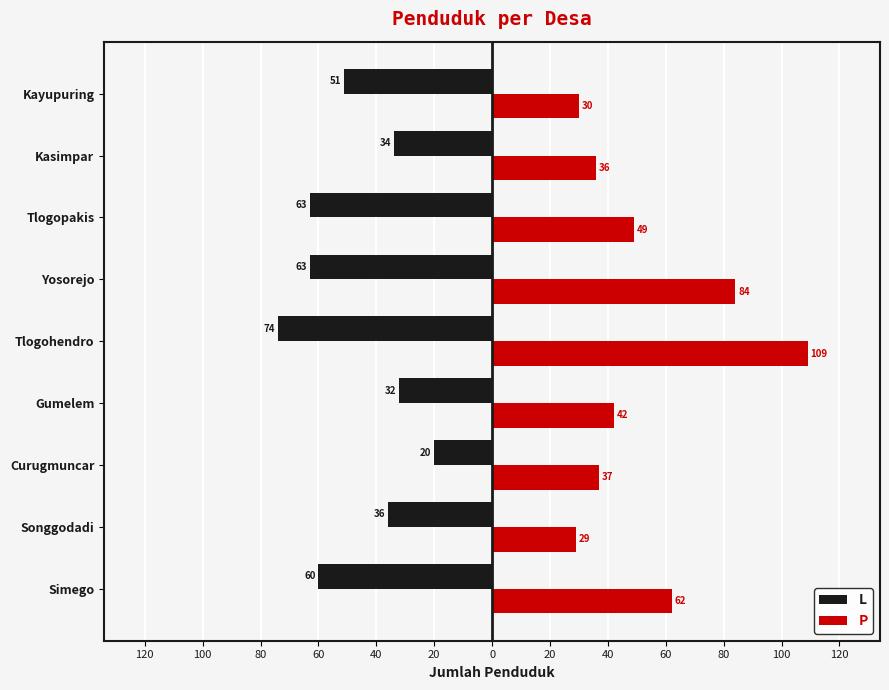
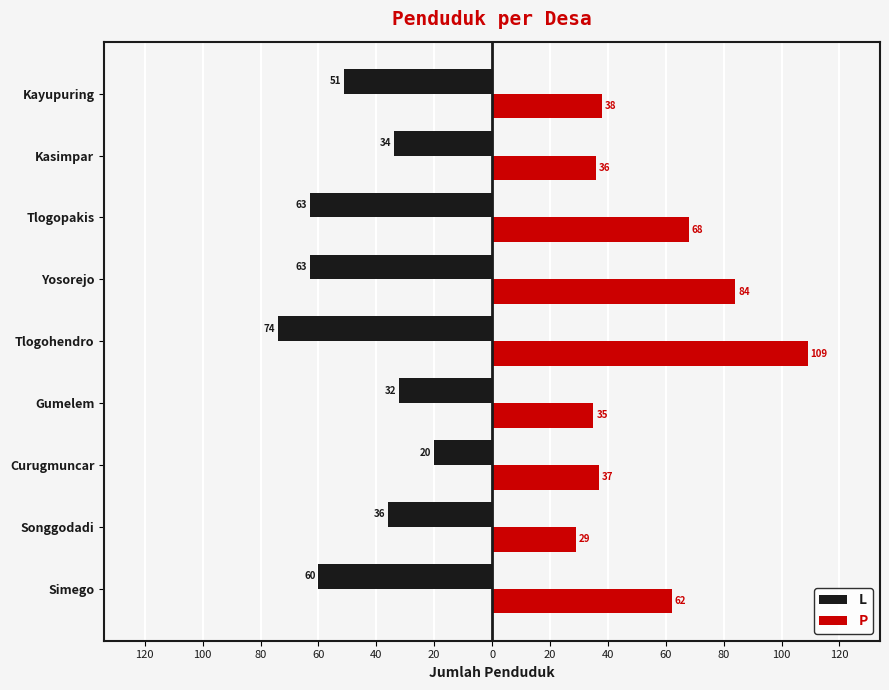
P, Kayupuring: 30 -> 38
P, Tlogopakis: 49 -> 68
P, Gumelem: 42 -> 35
